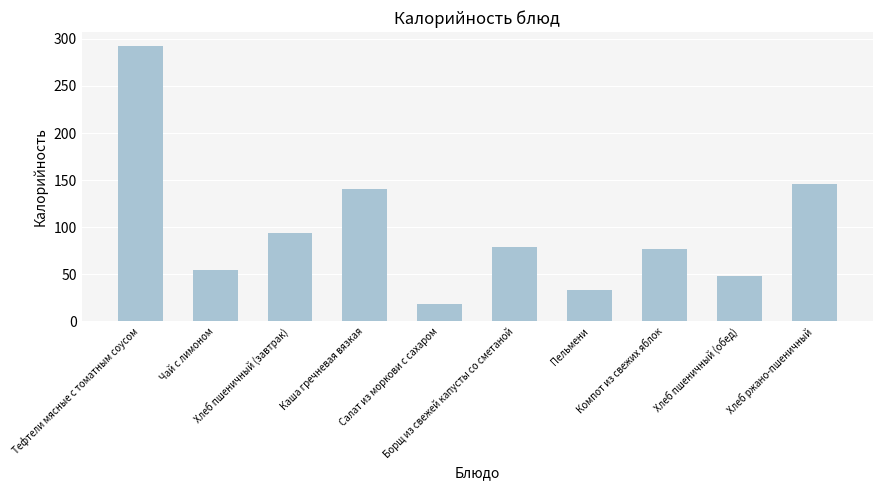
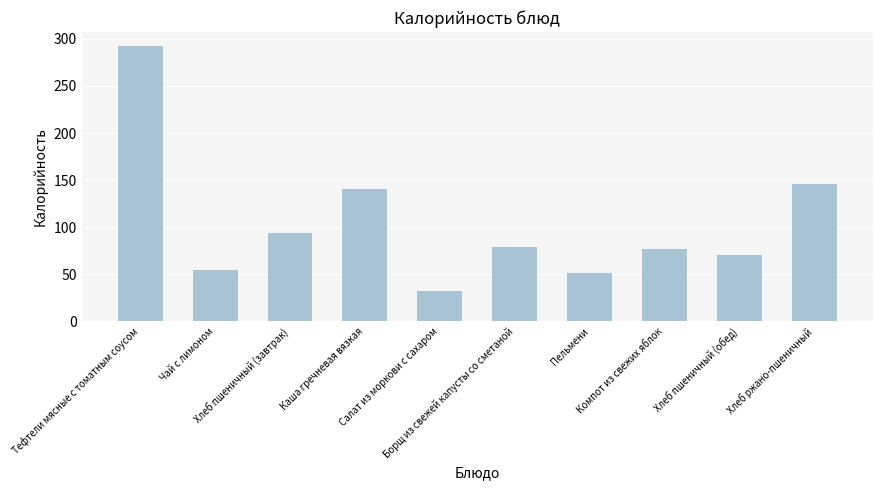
Салат из моркови с сахаром: 20 -> 30
Пельмени: 30 -> 50
Хлеб пшеничный (обед): 50 -> 70
